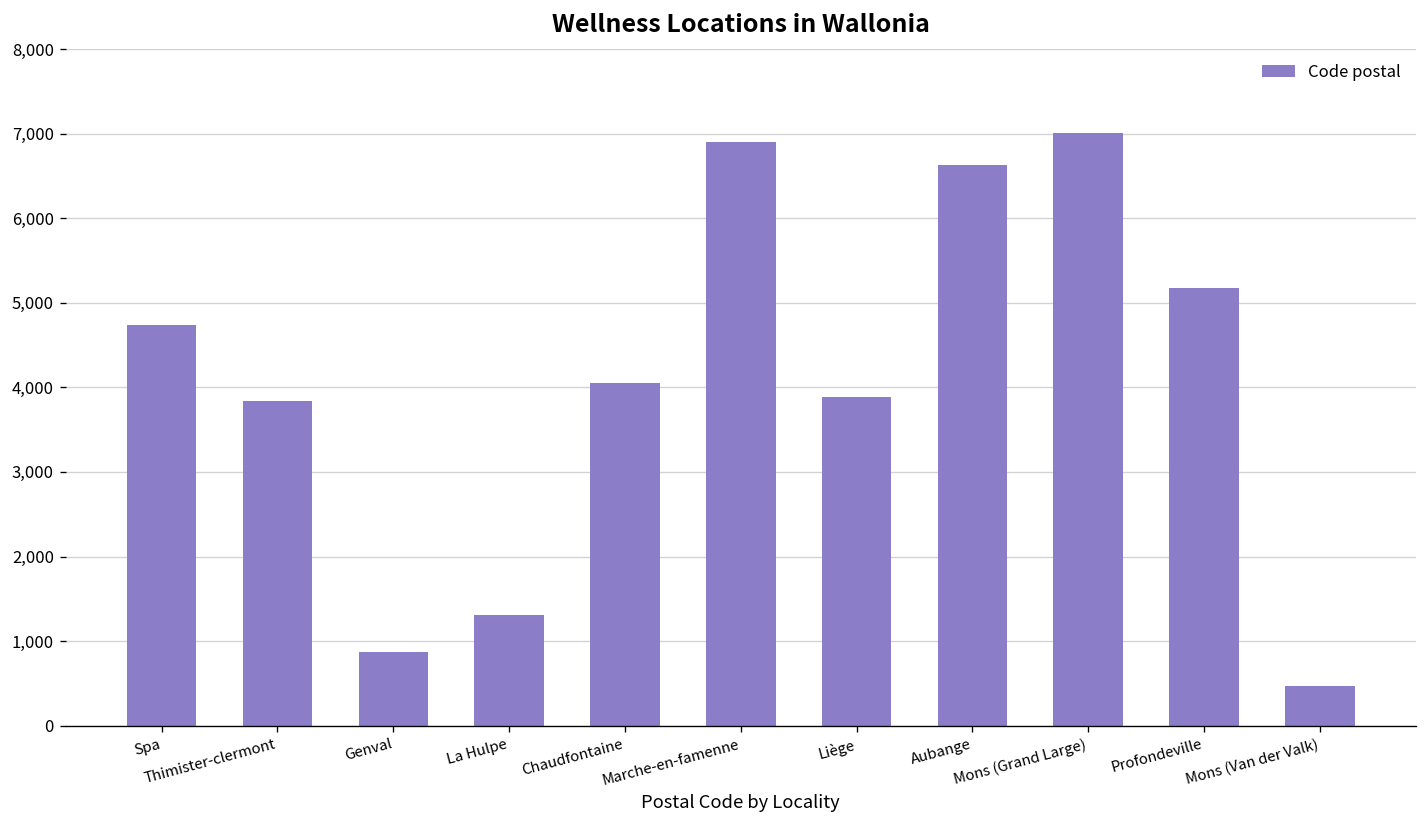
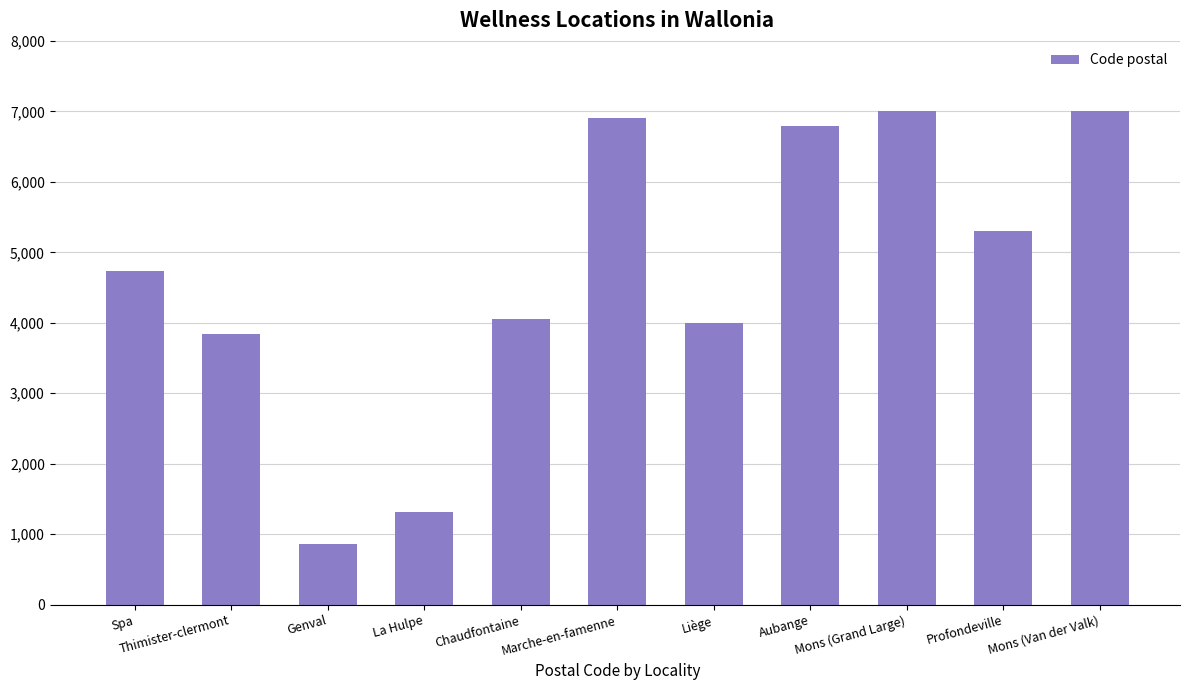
Liège: 3,900 -> 4,000
Aubange: 6,600 -> 6,800
Profondeville: 5,200 -> 5,300
Mons (Van der Valk): 500 -> 7,000
